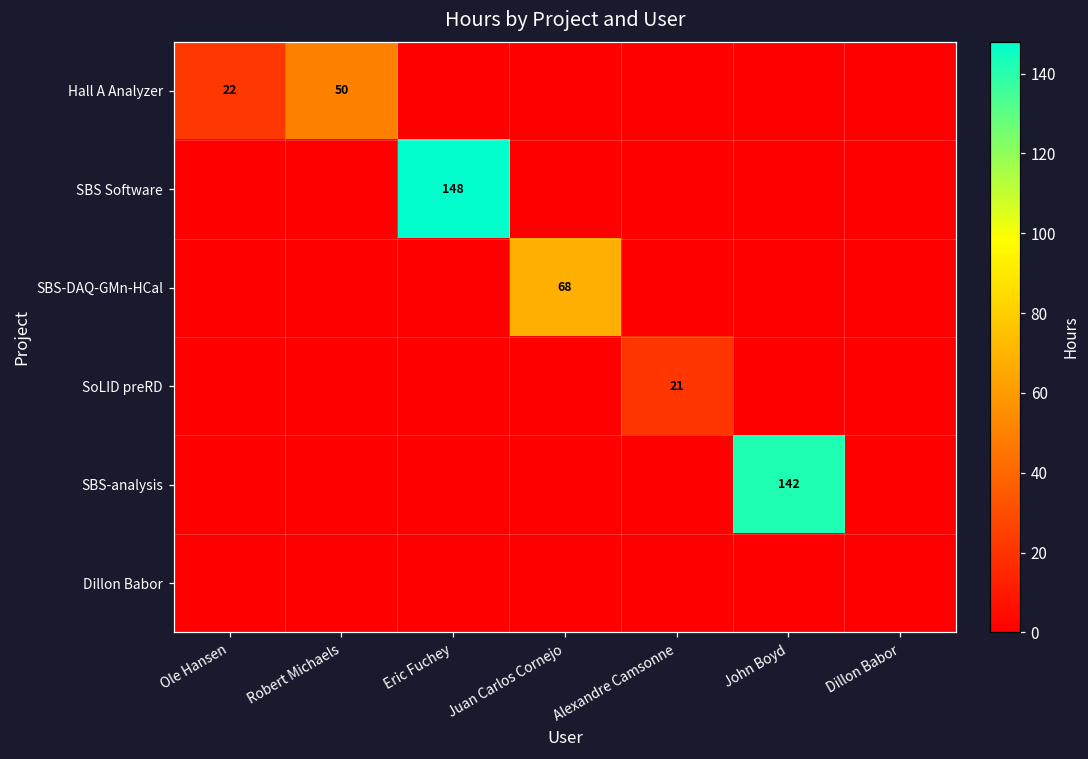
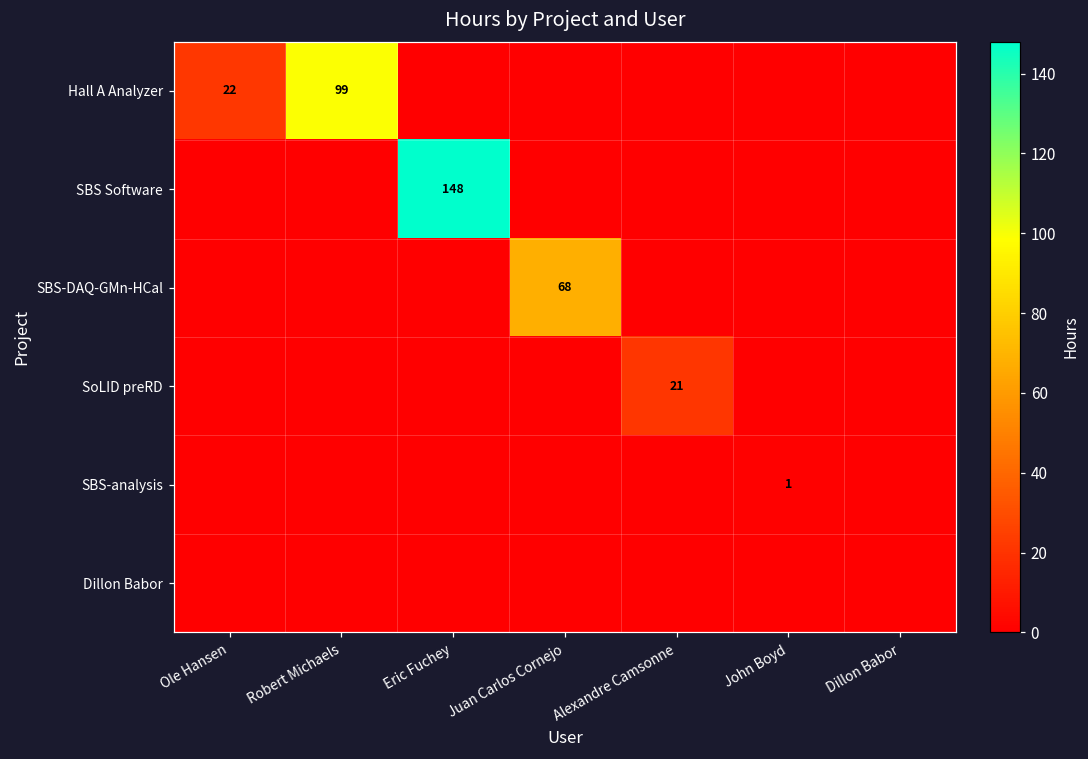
Hall A Analyzer, Robert Michaels: 50 -> 99
SBS-analysis, John Boyd: 142 -> 1
